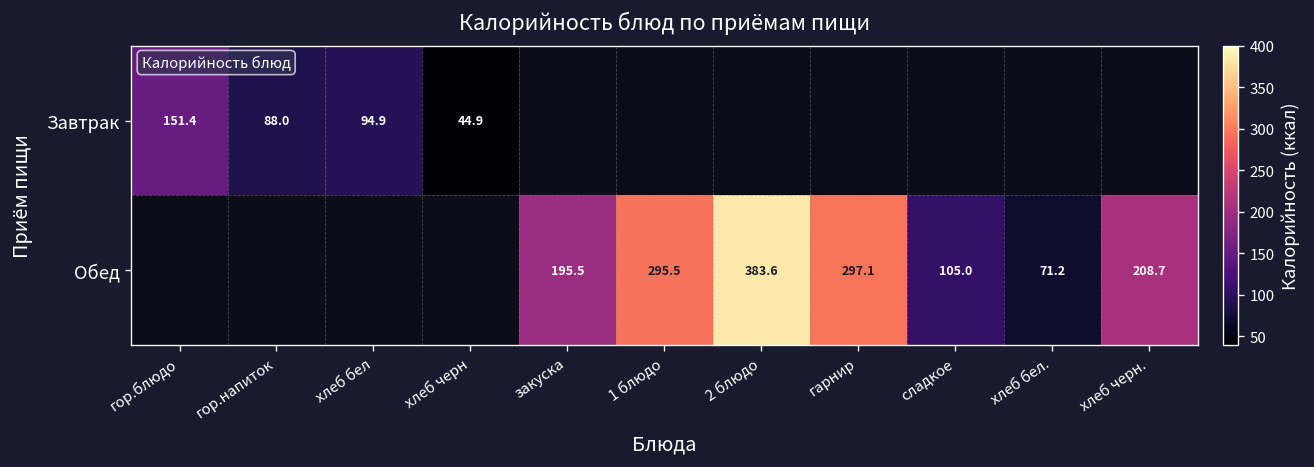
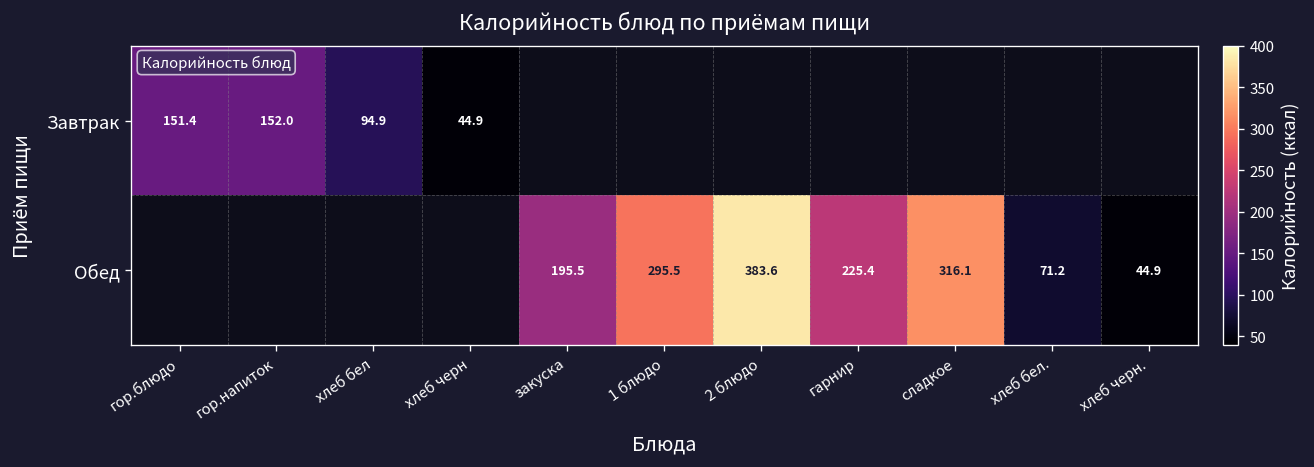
Завтрак, гор.напиток: 88.0 -> 152.0
Обед, гарнир: 297.1 -> 225.4
Обед, сладкое: 105.0 -> 316.1
Обед, хлеб черн.: 208.7 -> 44.9
